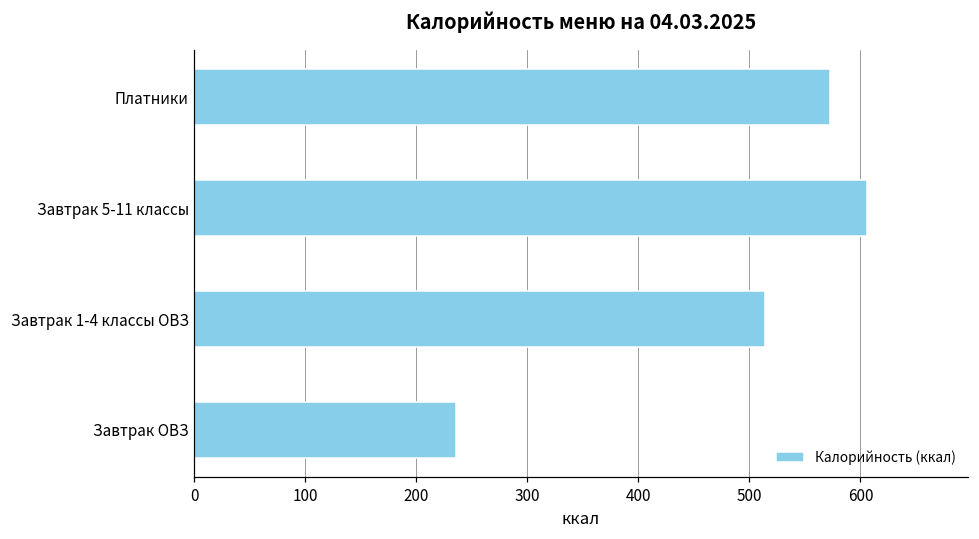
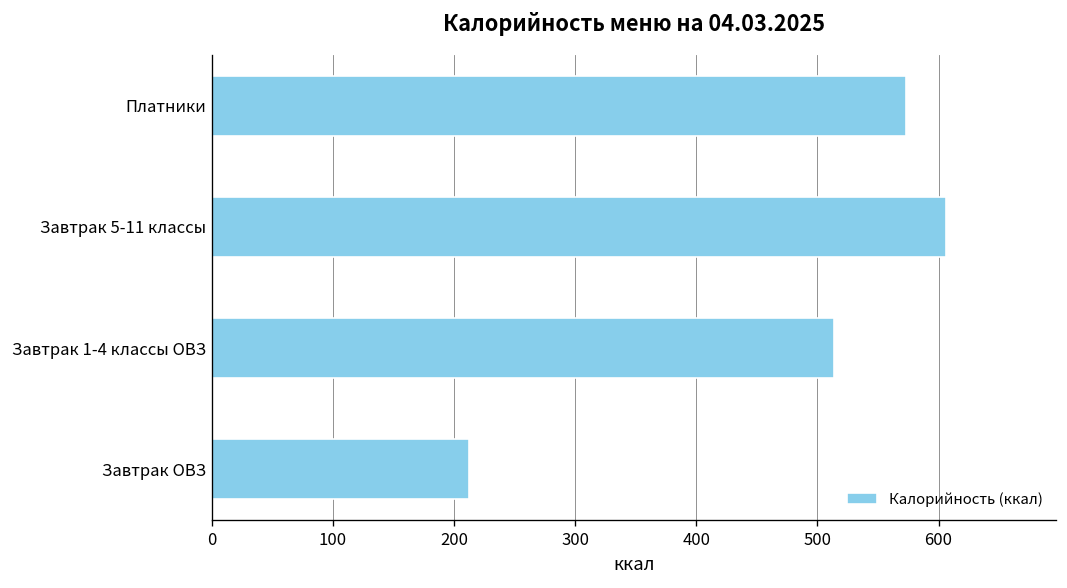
Завтрак ОВЗ: 236 -> 212
